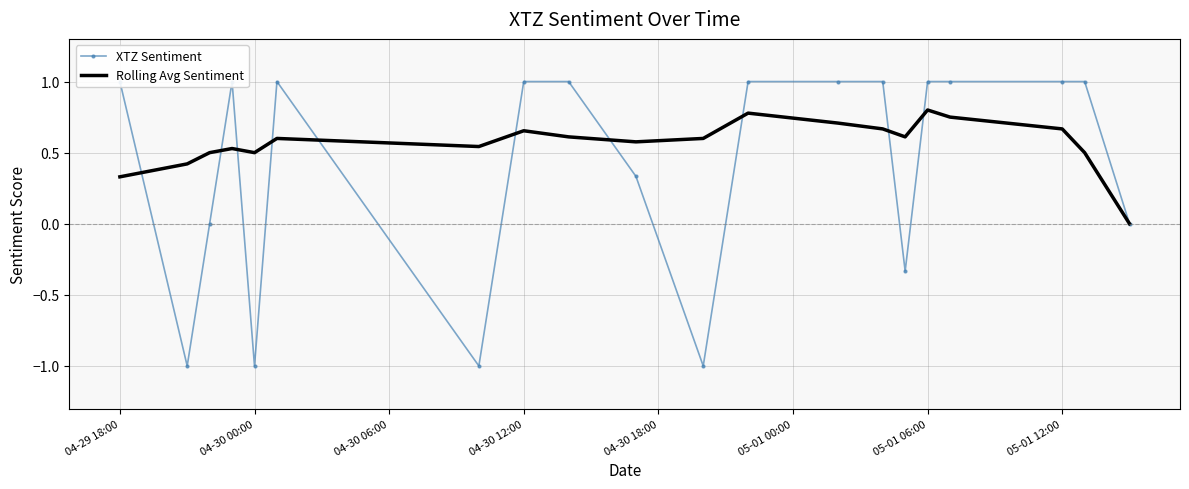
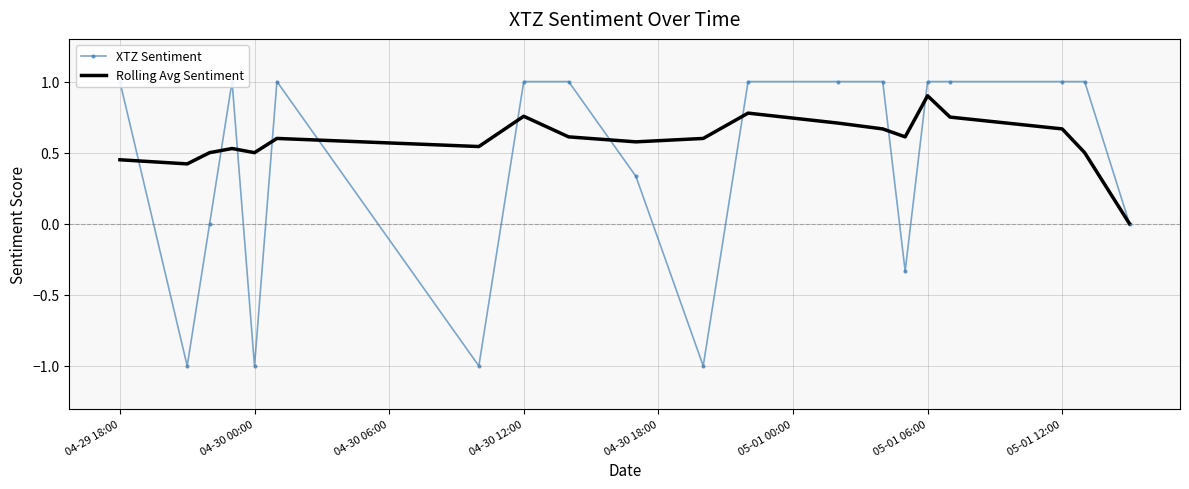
Rolling Avg Sentiment, 04-29 18:00: 0.33 -> 0.45
Rolling Avg Sentiment, 04-30 12:00: 0.65 -> 0.76
Rolling Avg Sentiment, 05-01 06:00: 0.8 -> 0.9
